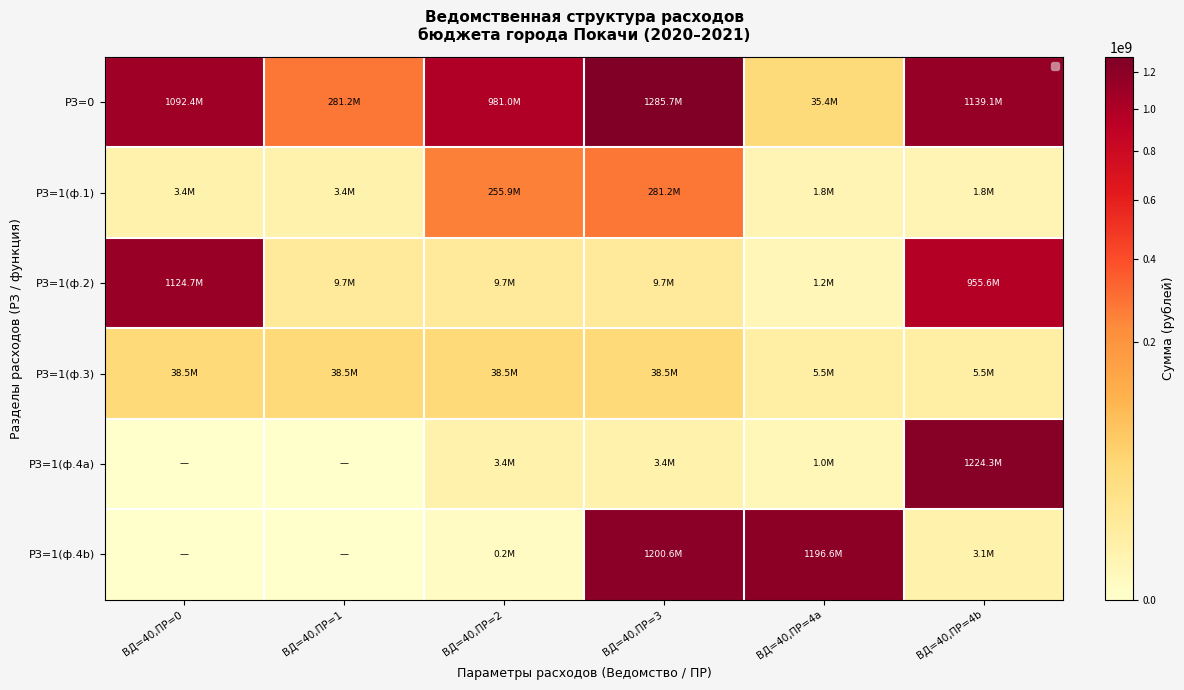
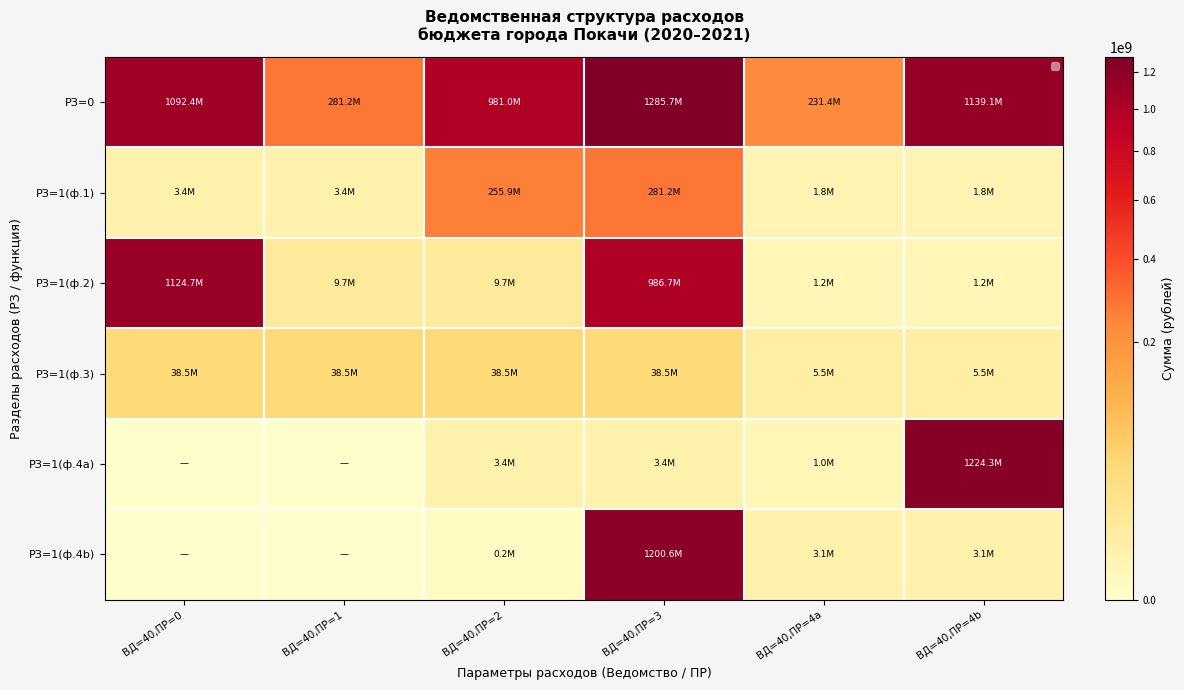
РЗ=0, ВД=40,ПР=4a: 35.4M -> 231.4M
РЗ=1(ф.2), ВД=40,ПР=3: 9.7M -> 986.7M
РЗ=1(ф.2), ВД=40,ПР=4b: 955.6M -> 1.2M
РЗ=1(ф.4b), ВД=40,ПР=4a: 1196.6M -> 3.1M
